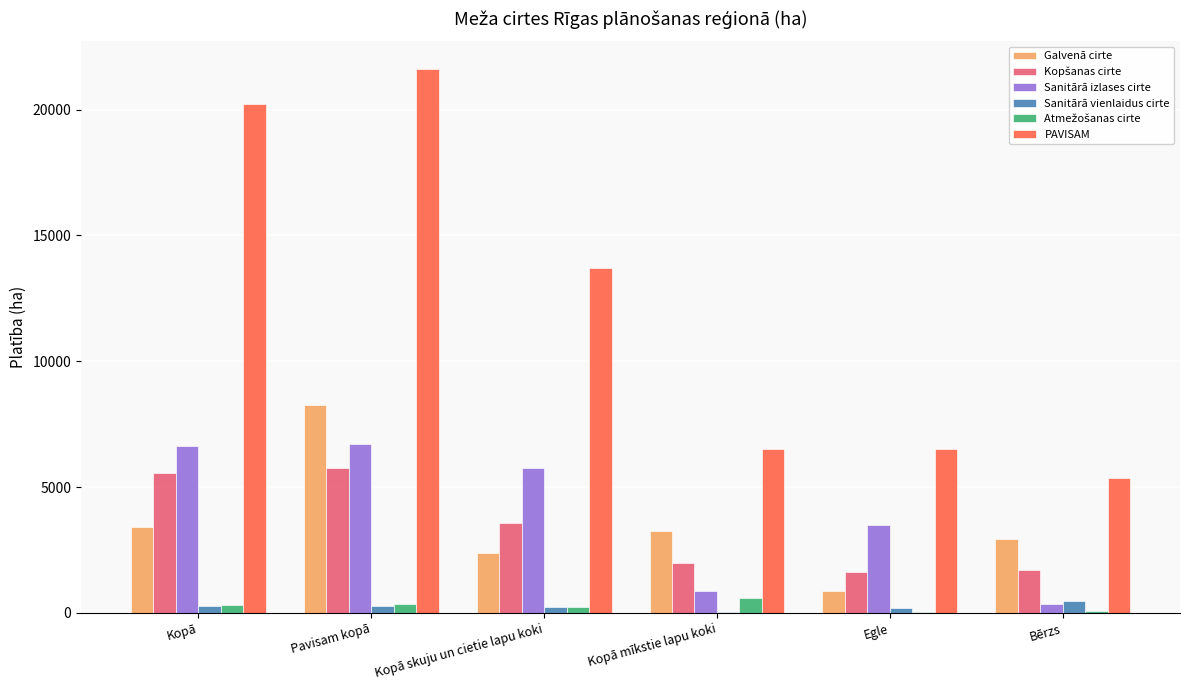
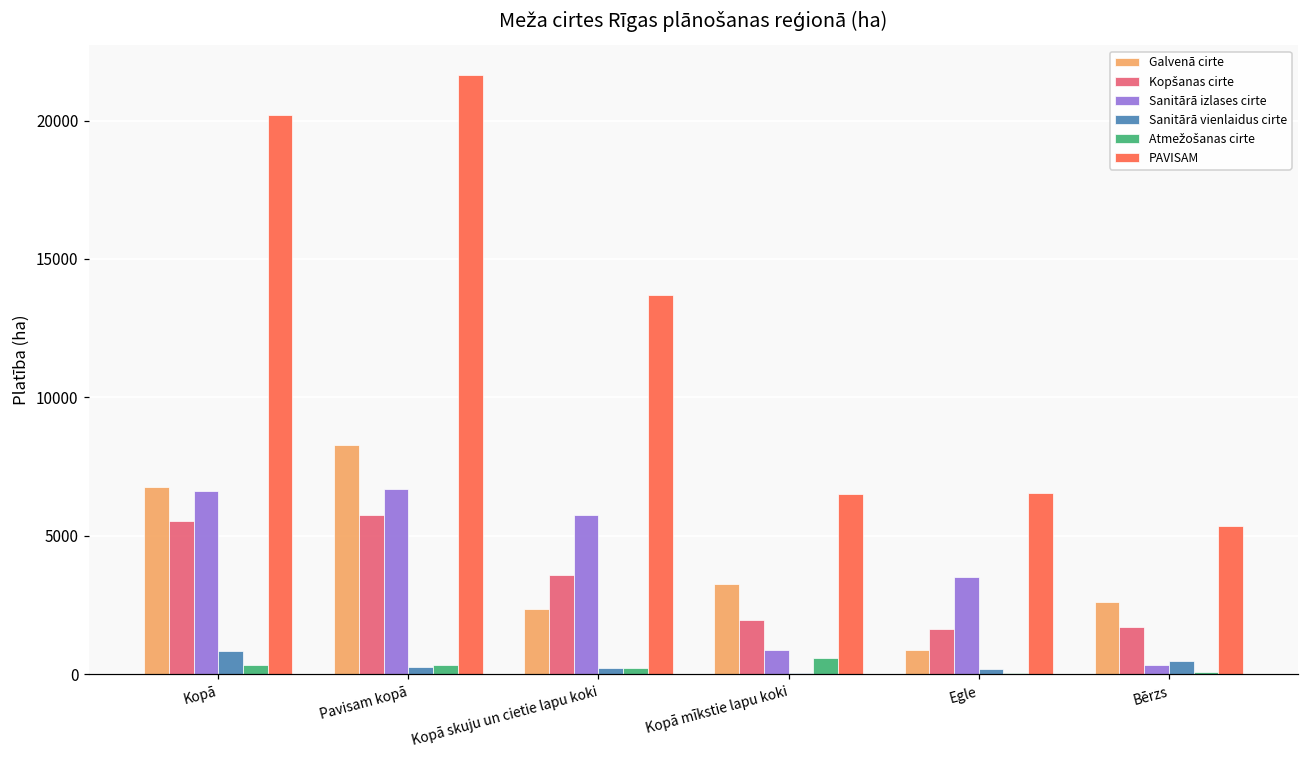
Galvenā cirte, Kopā: 3400 -> 6700
Sanitārā vienlaidus cirte, Kopā: 300 -> 900
Galvenā cirte, Bērzs: 3000 -> 2600
